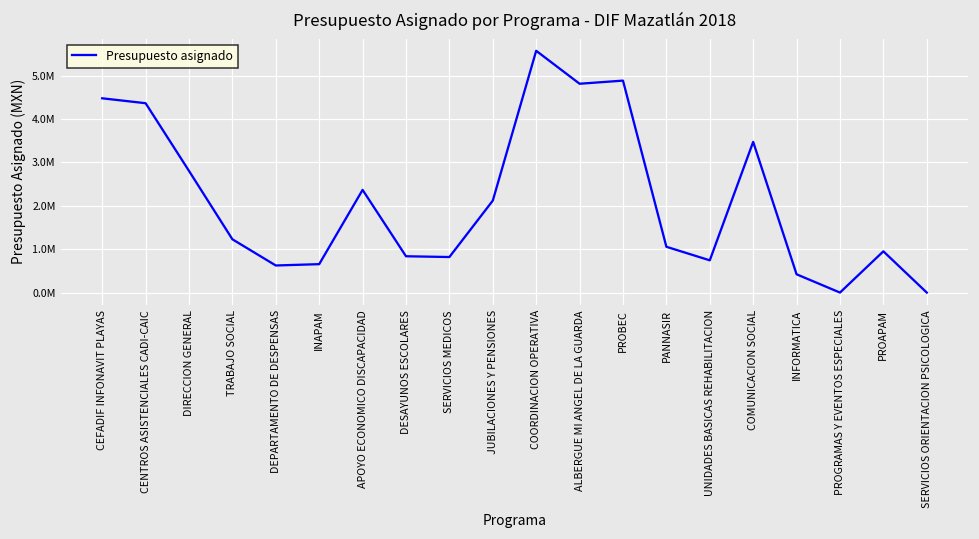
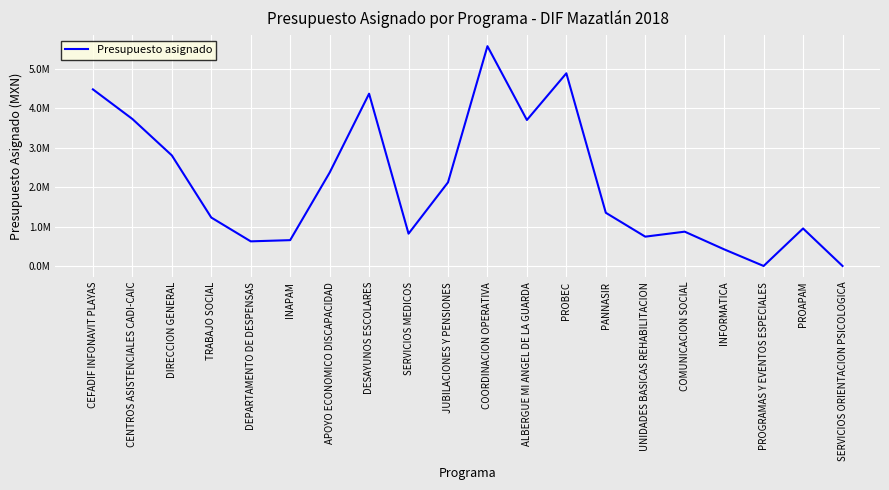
CENTROS ASISTENCIALES CADI-CAIC: 4400000 -> 3700000
DESAYUNOS ESCOLARES: 800000 -> 4400000
ALBERGUE MI ANGEL DE LA GUARDA: 4800000 -> 3700000
PANNASIR: 1100000 -> 1300000
COMUNICACION SOCIAL: 3500000 -> 900000
